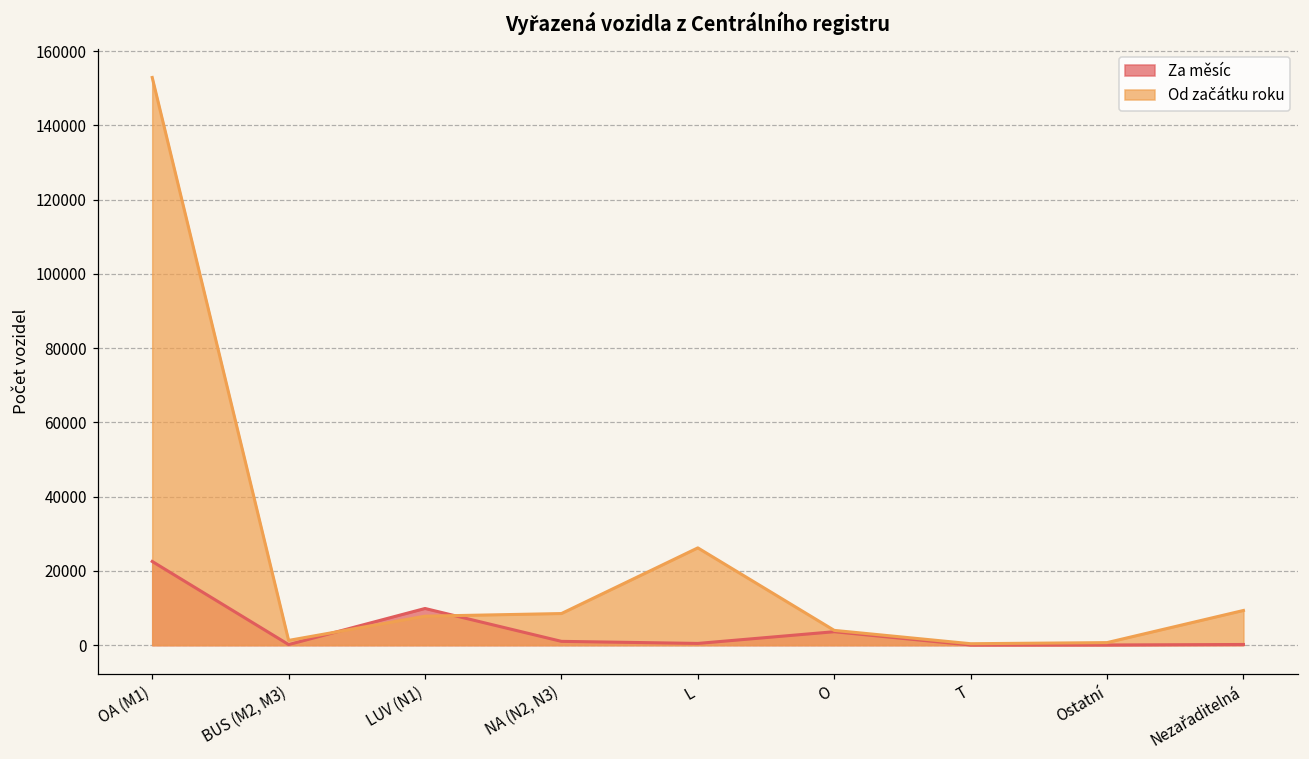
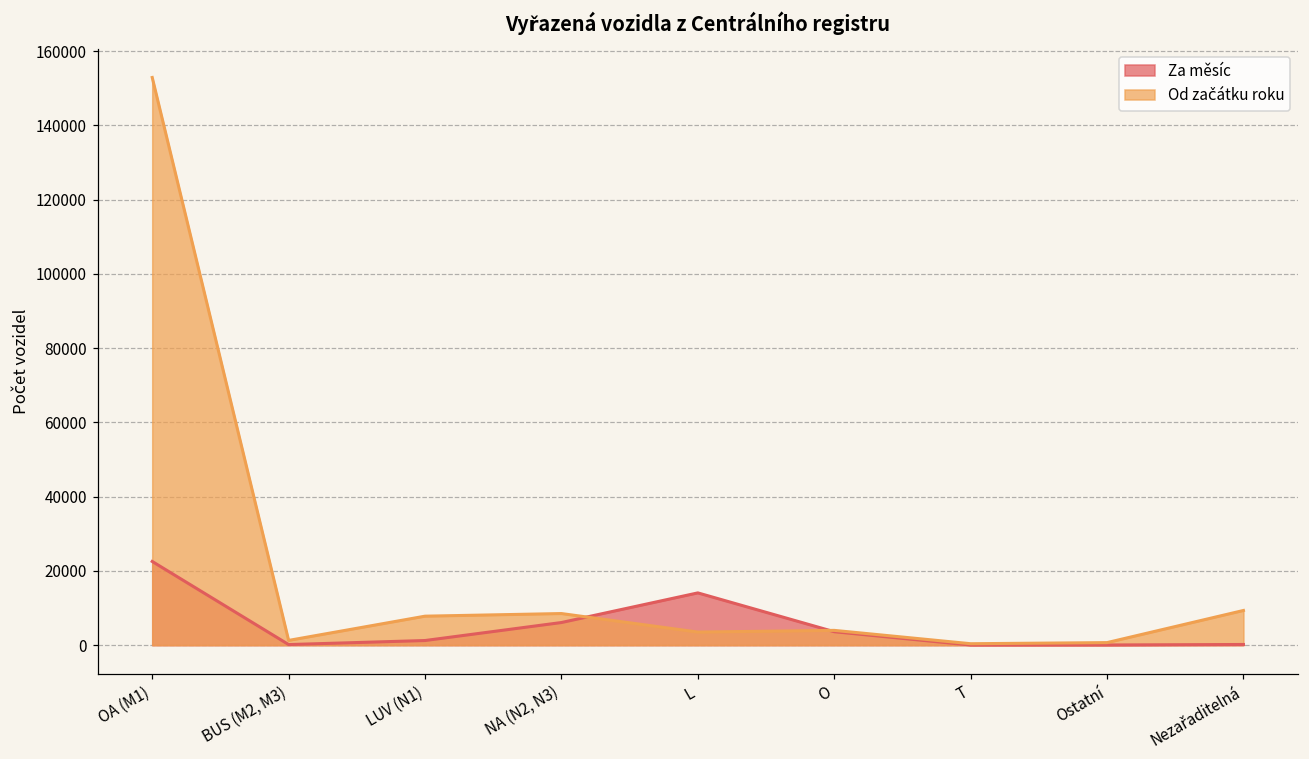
Za měsíc, LUV (N1): 10000 -> 1000
Za měsíc, NA (N2, N3): 1000 -> 6000
Za měsíc, L: 0 -> 14000
Od začátku roku, L: 26000 -> 4000
